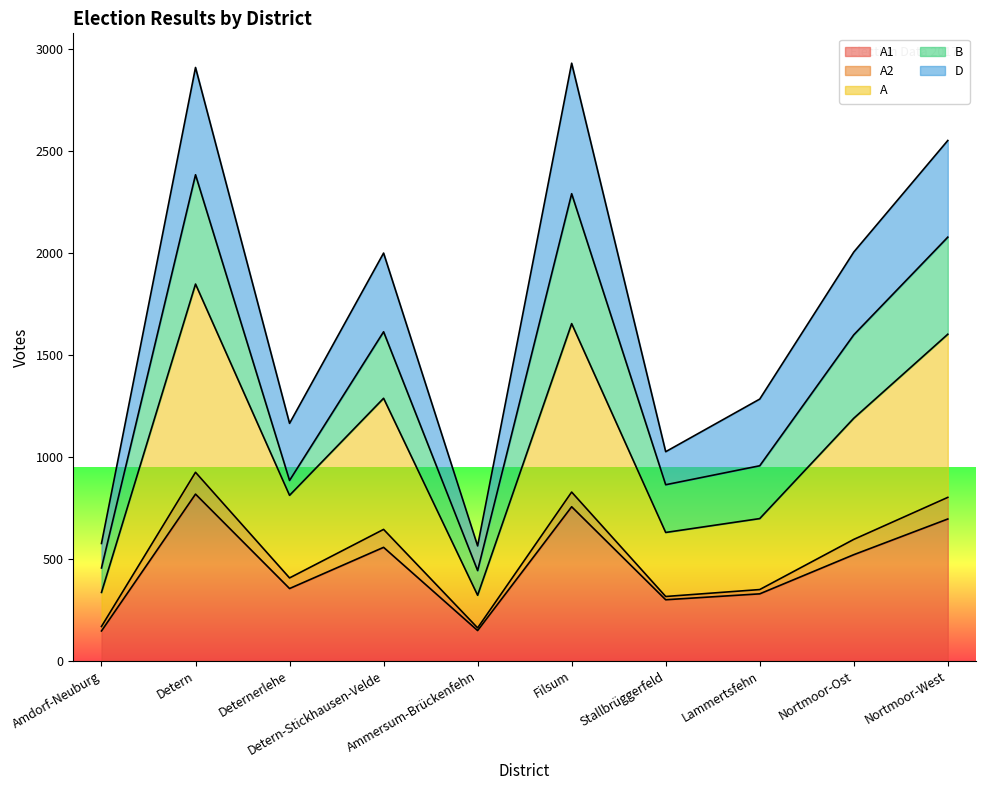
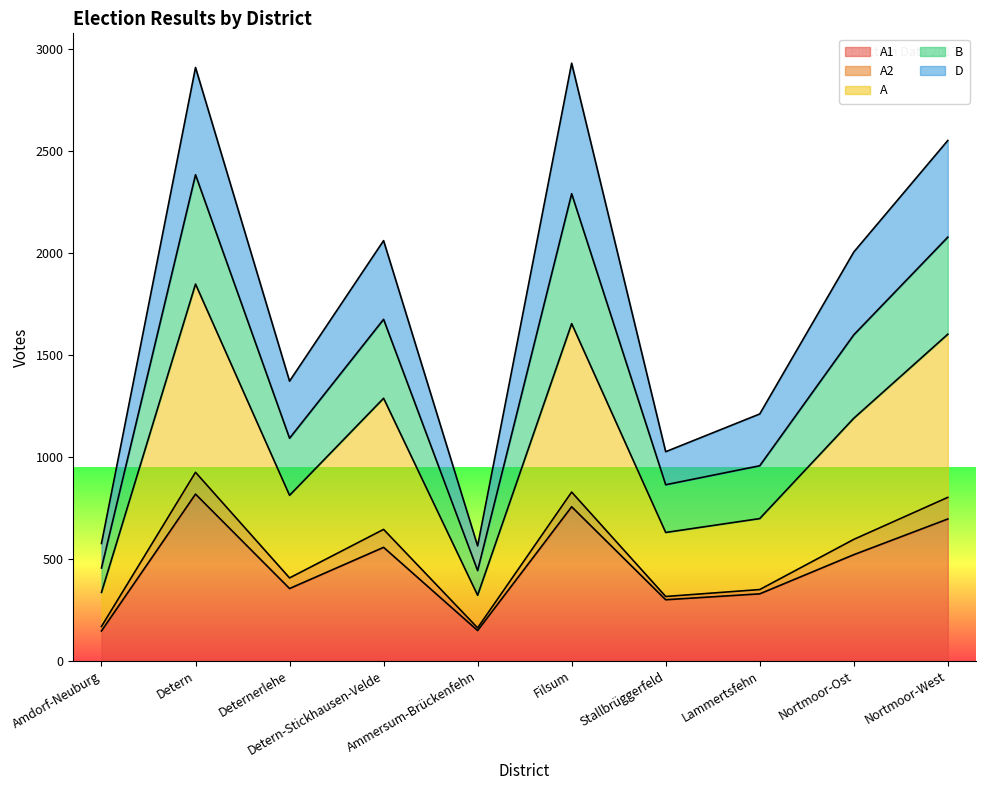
B, Deternerlehe: 70 -> 280
B, Detern-Stickhausen-Velde: 330 -> 390
D, Lammertsfehn: 330 -> 250
